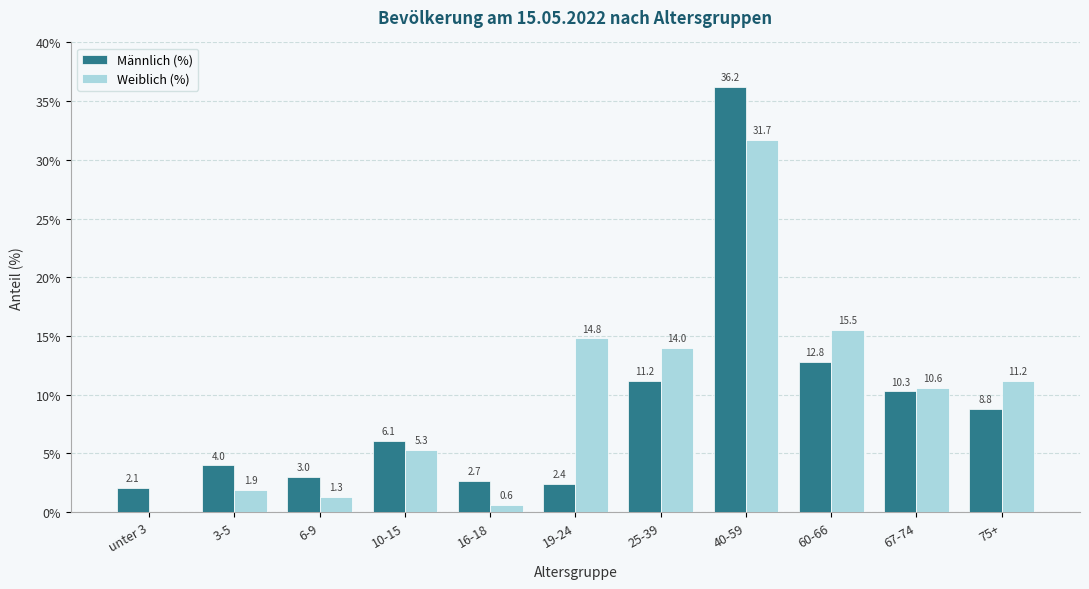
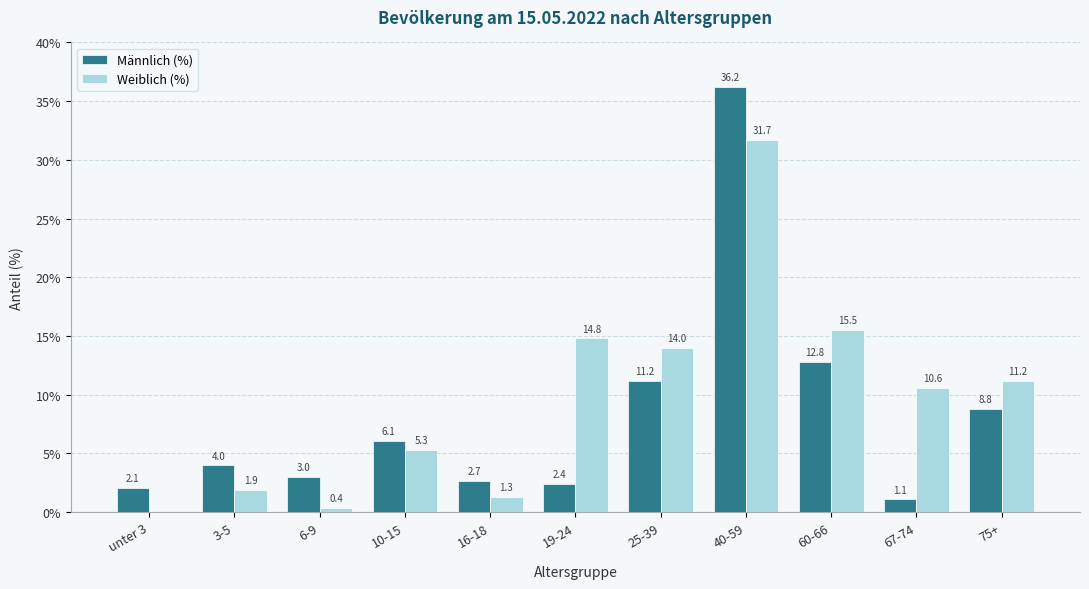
Weiblich (%), 6-9: 1.3 -> 0.4
Weiblich (%), 16-18: 0.6 -> 1.3
Männlich (%), 67-74: 10.3 -> 1.1
